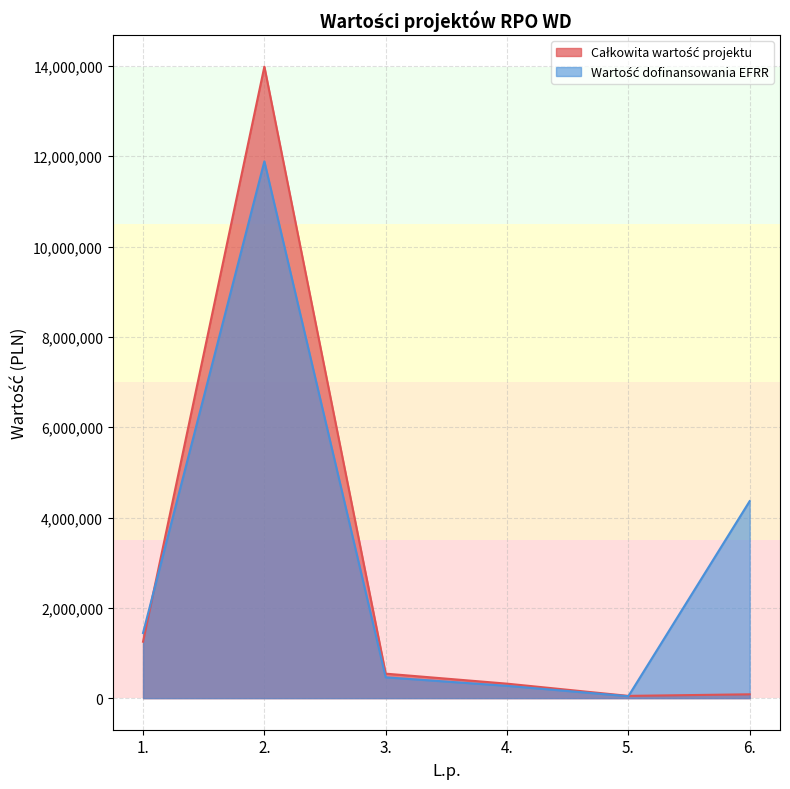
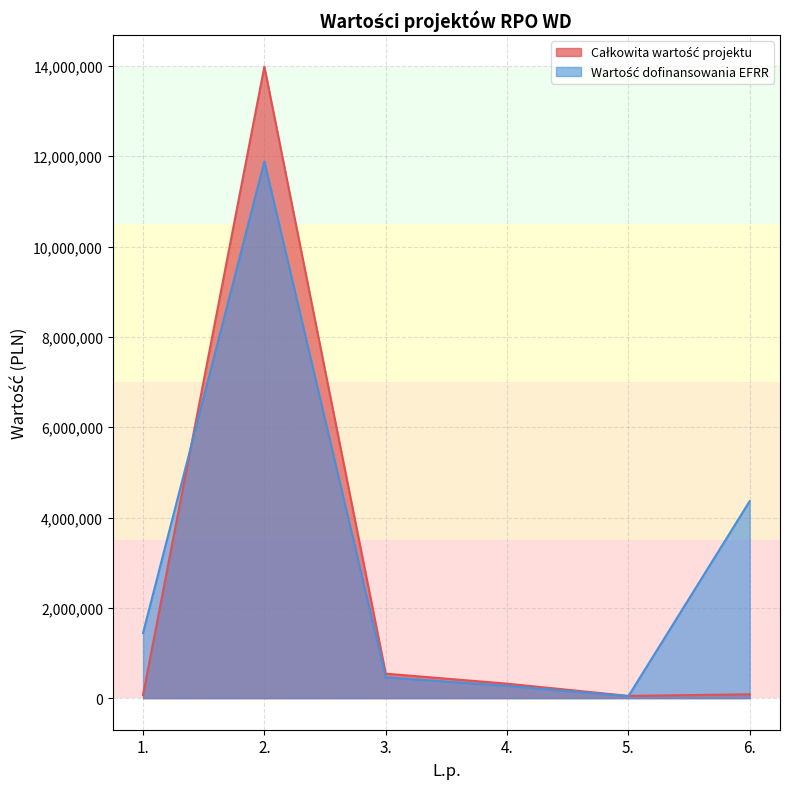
Całkowita wartość projektu, 1.: 1,300,000 -> 100,000
